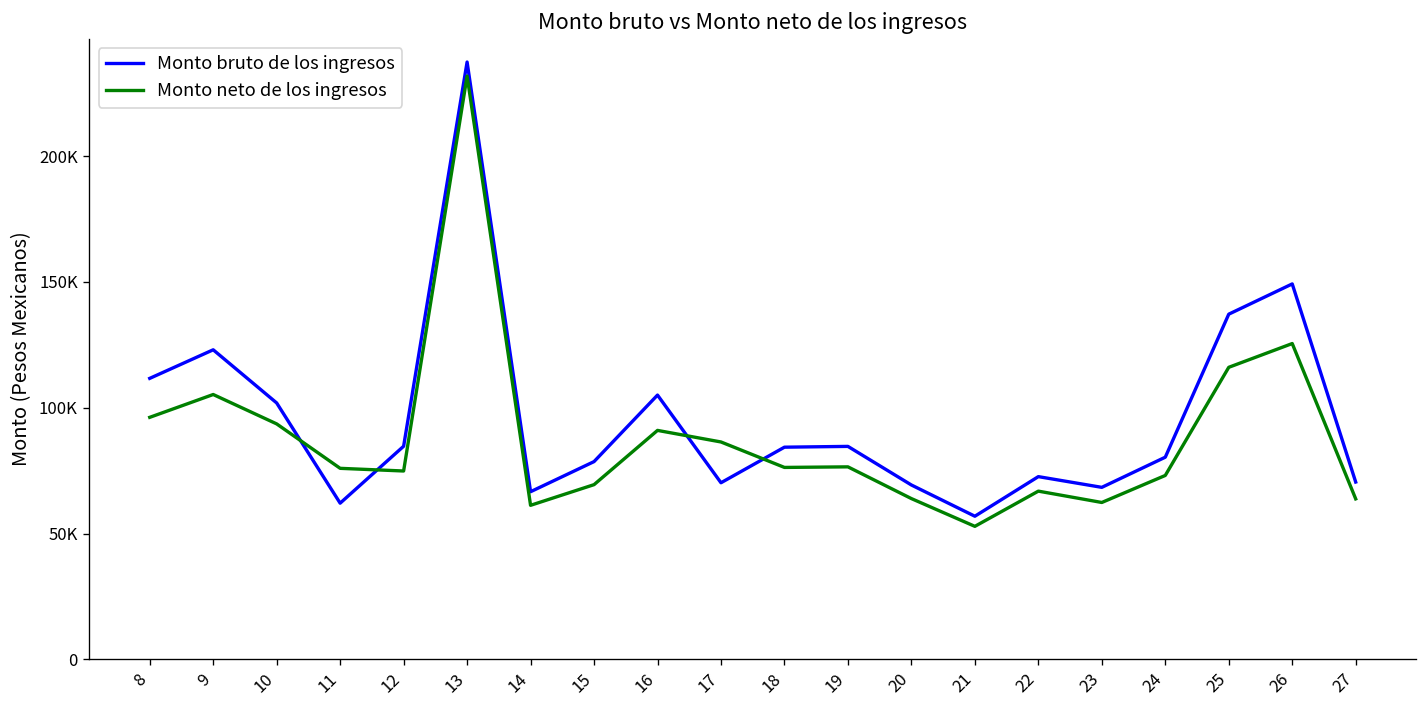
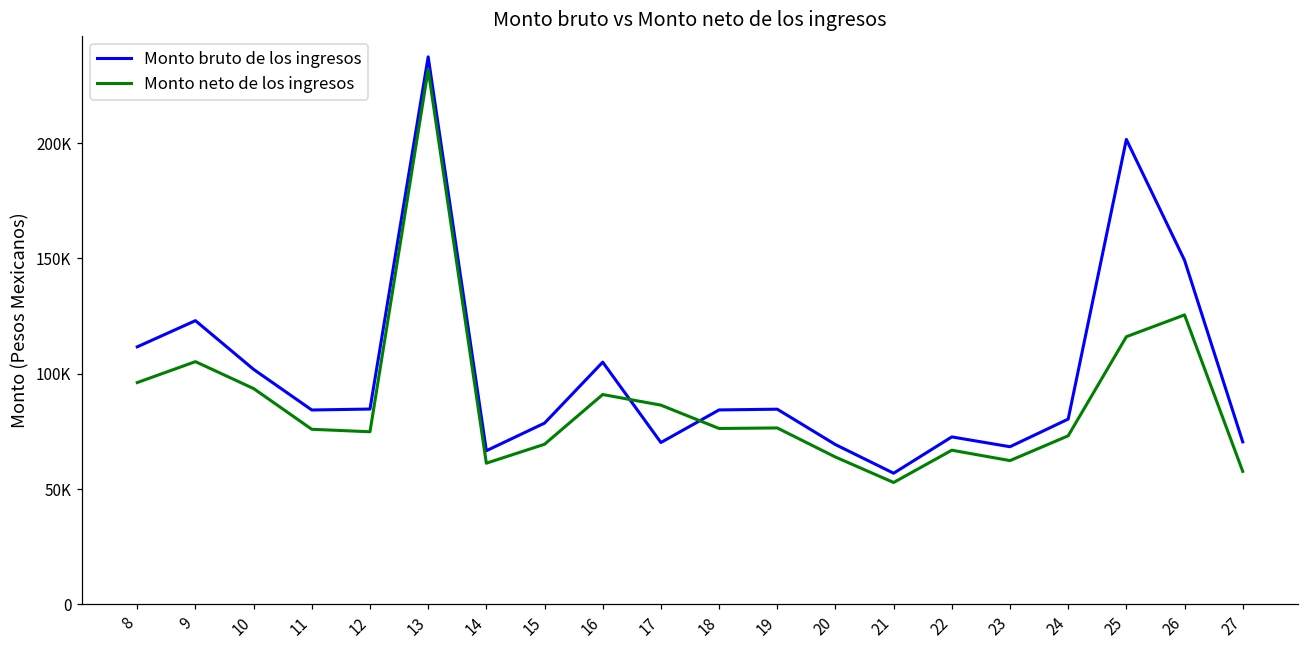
Monto bruto de los ingresos, 11: 62000 -> 84000
Monto bruto de los ingresos, 25: 137000 -> 202000
Monto neto de los ingresos, 27: 64000 -> 58000
